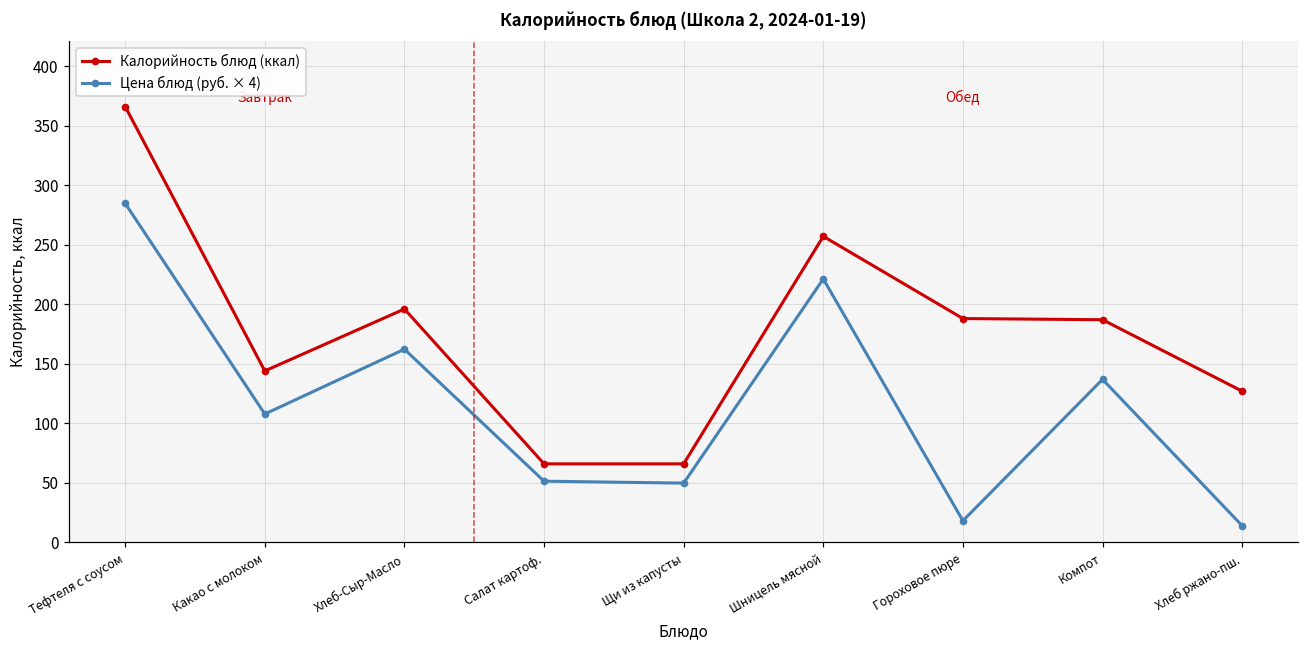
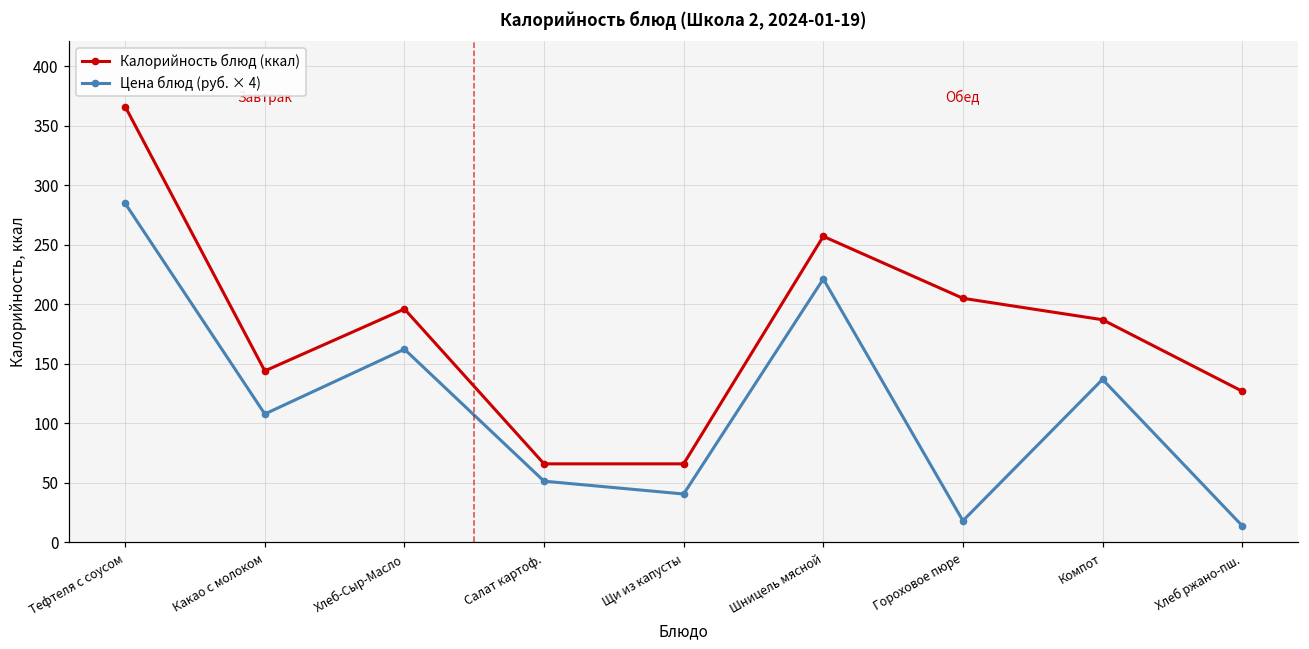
Цена блюд (руб. × 4), Щи из капусты: 50 -> 41
Калорийность блюд (ккал), Гороховое пюре: 188 -> 205
